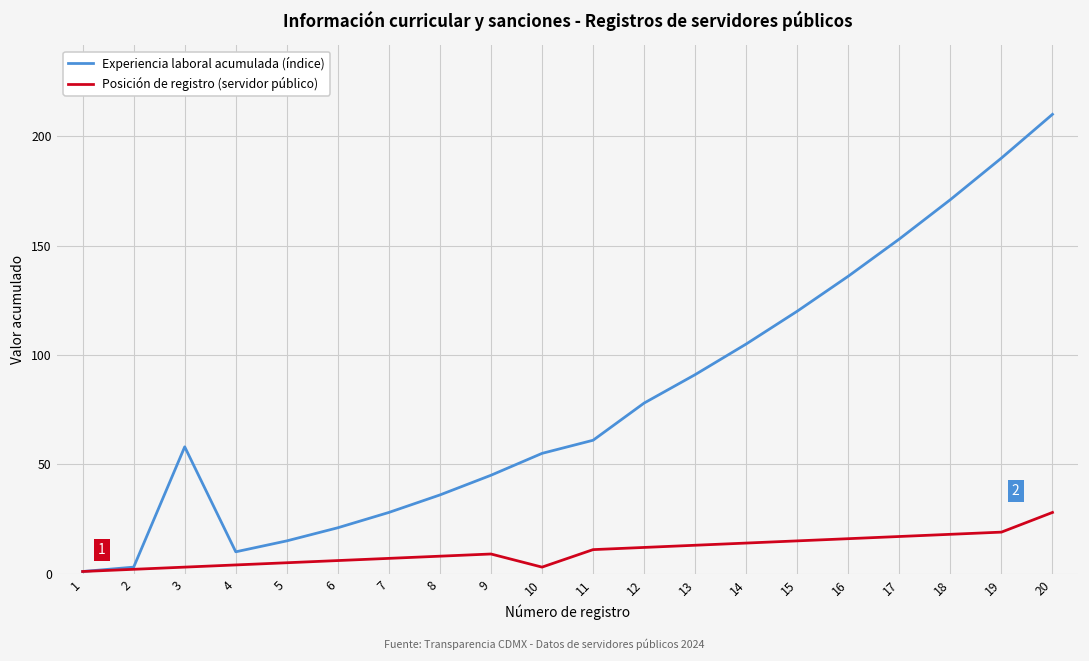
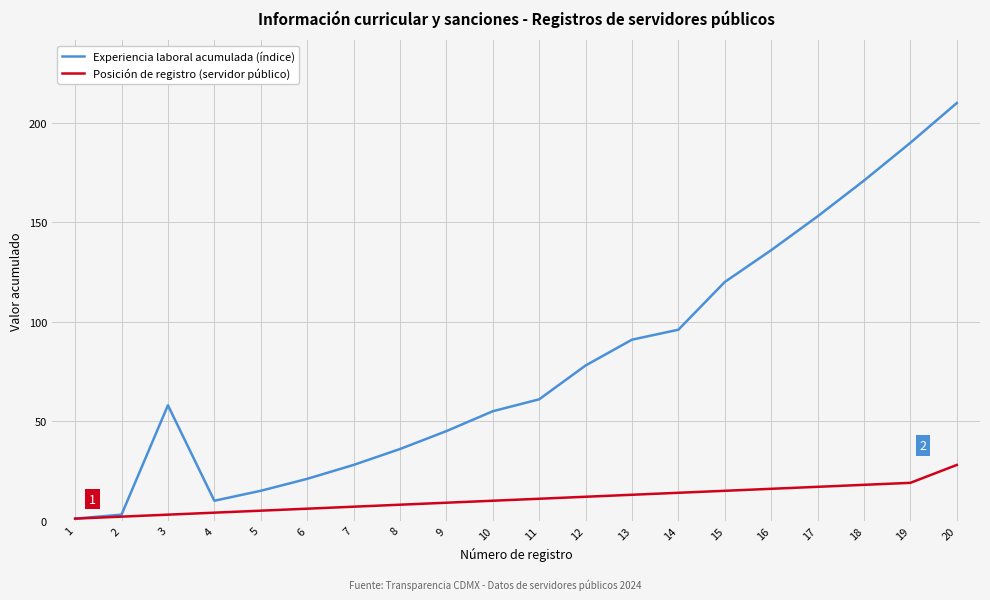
Posición de registro (servidor público), 10: 3 -> 10
Experiencia laboral acumulada (índice), 14: 105 -> 96
